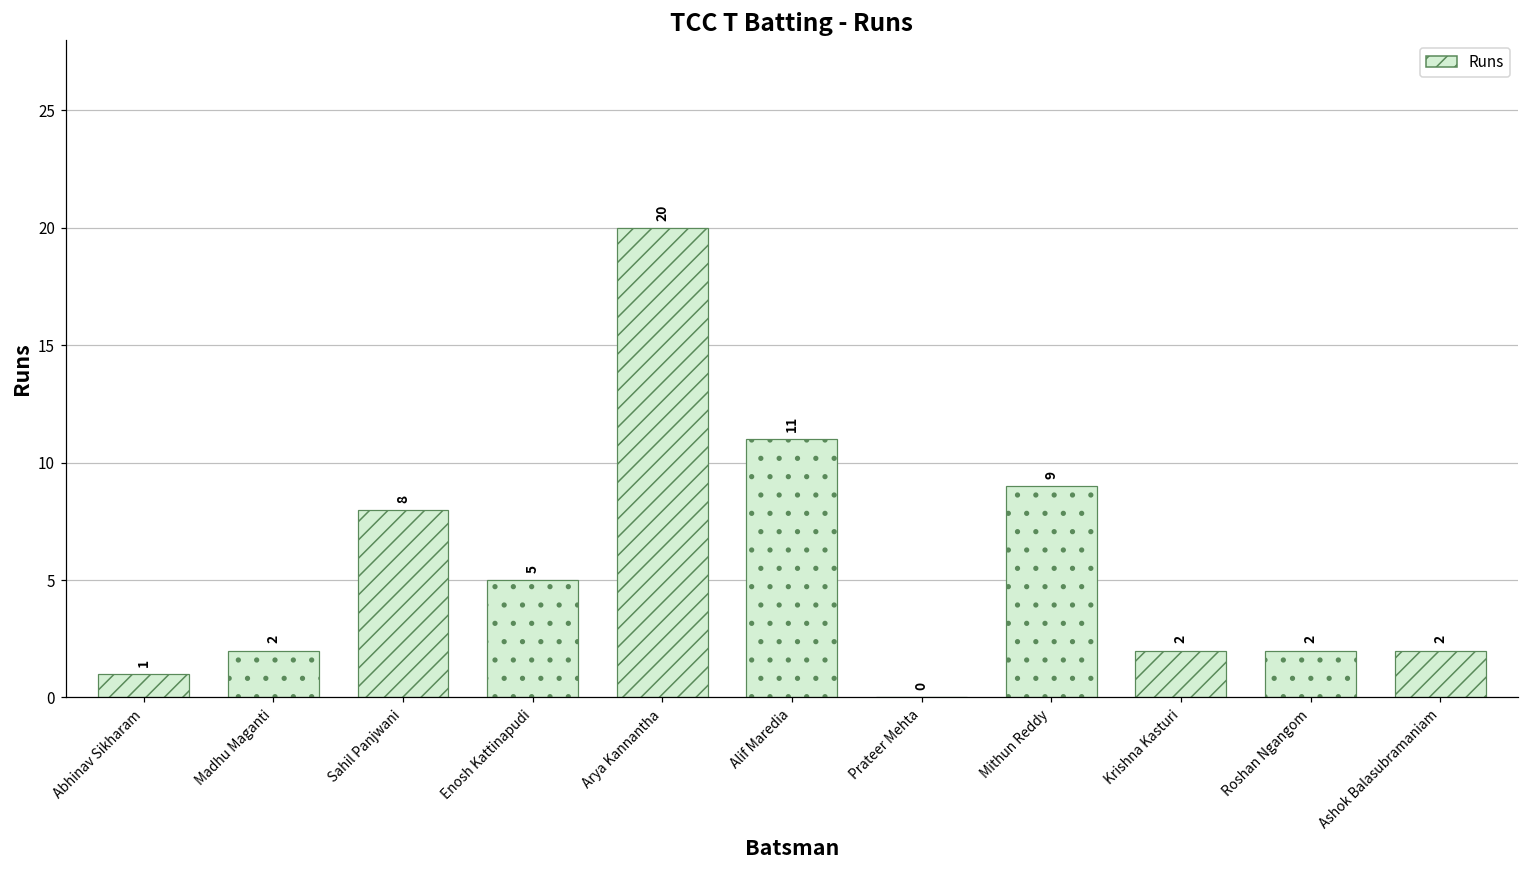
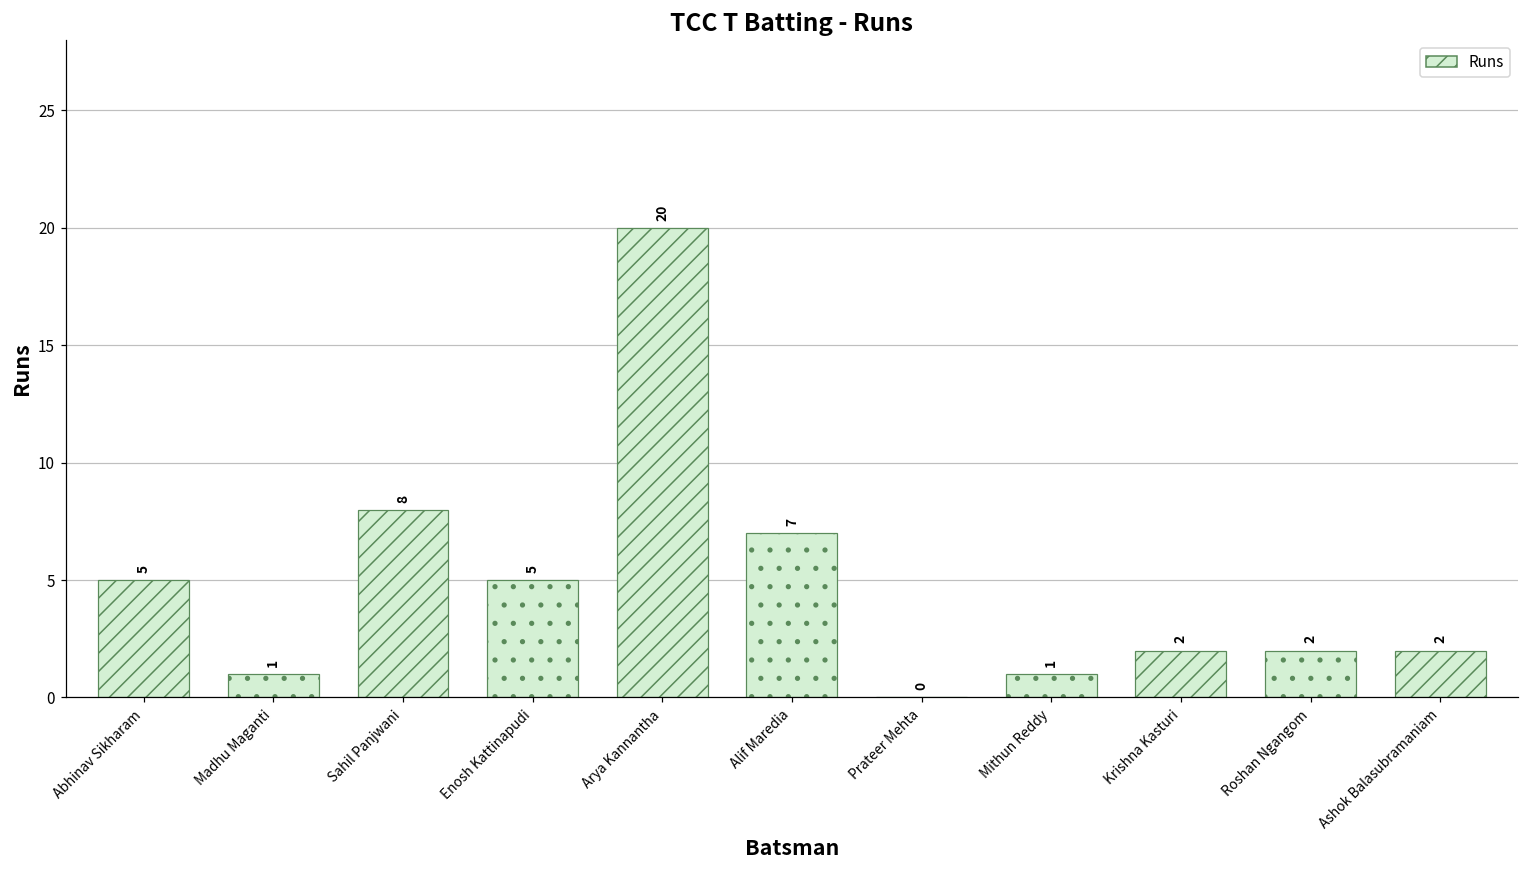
Abhinav Sikharam: 1 -> 5
Madhu Maganti: 2 -> 1
Alif Maredia: 11 -> 7
Mithun Reddy: 9 -> 1
